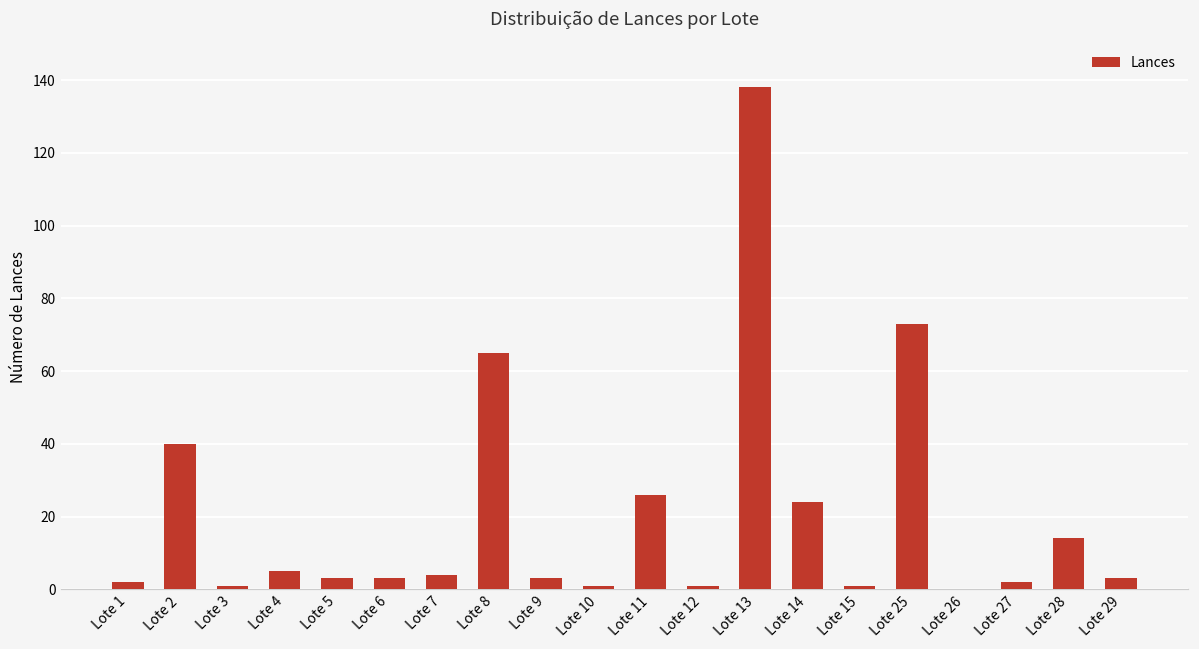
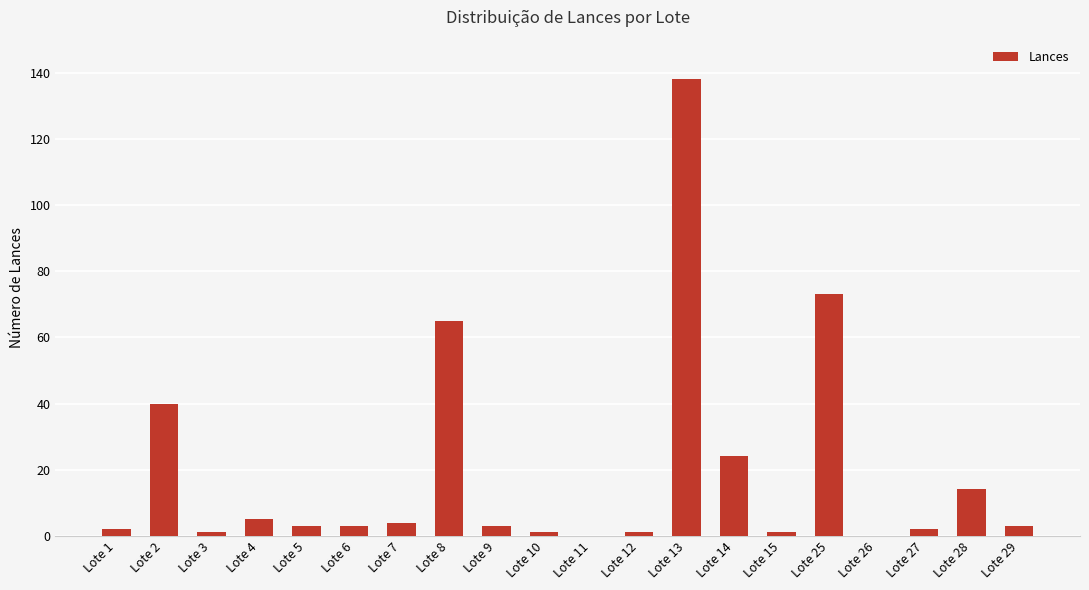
Lote 11: 26 -> 0
